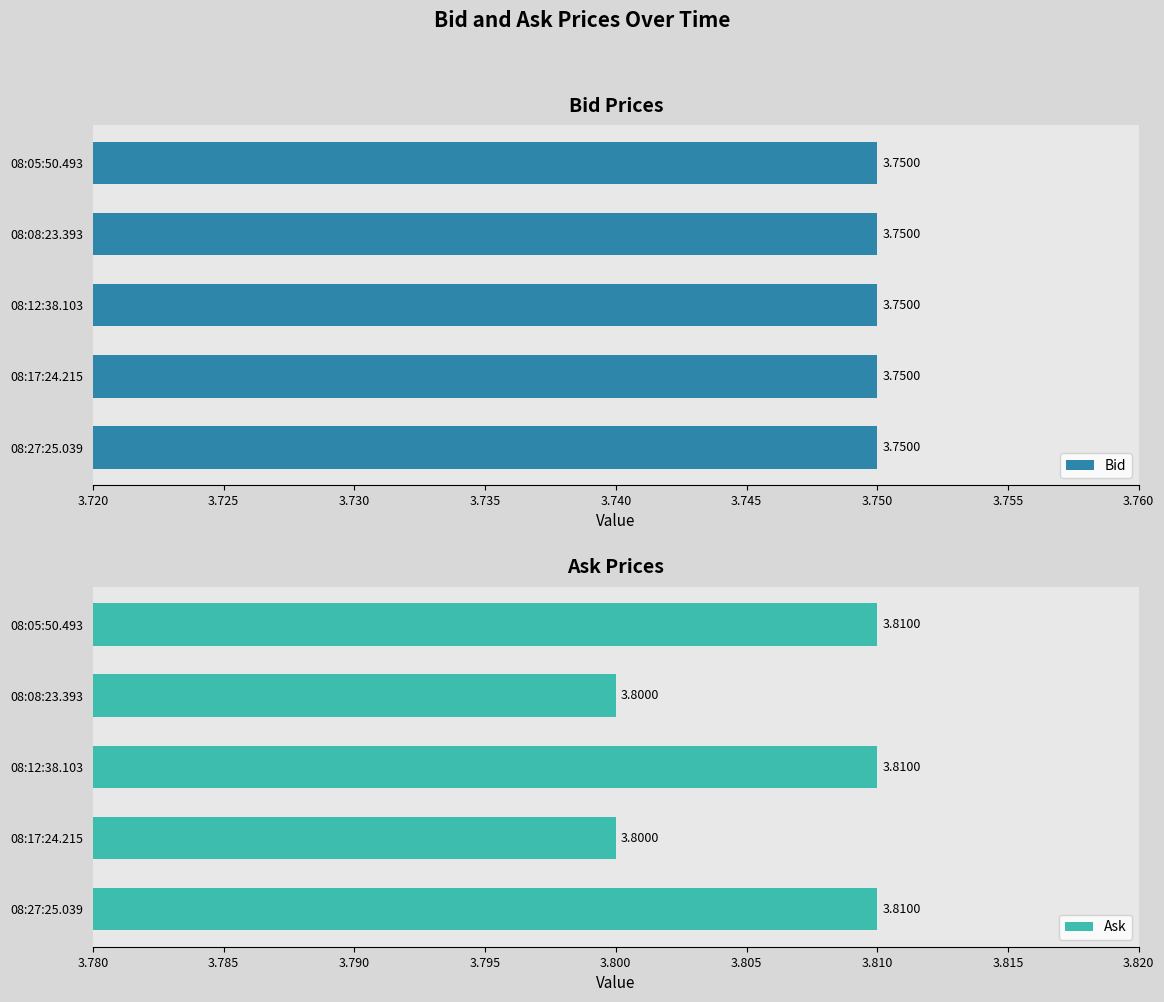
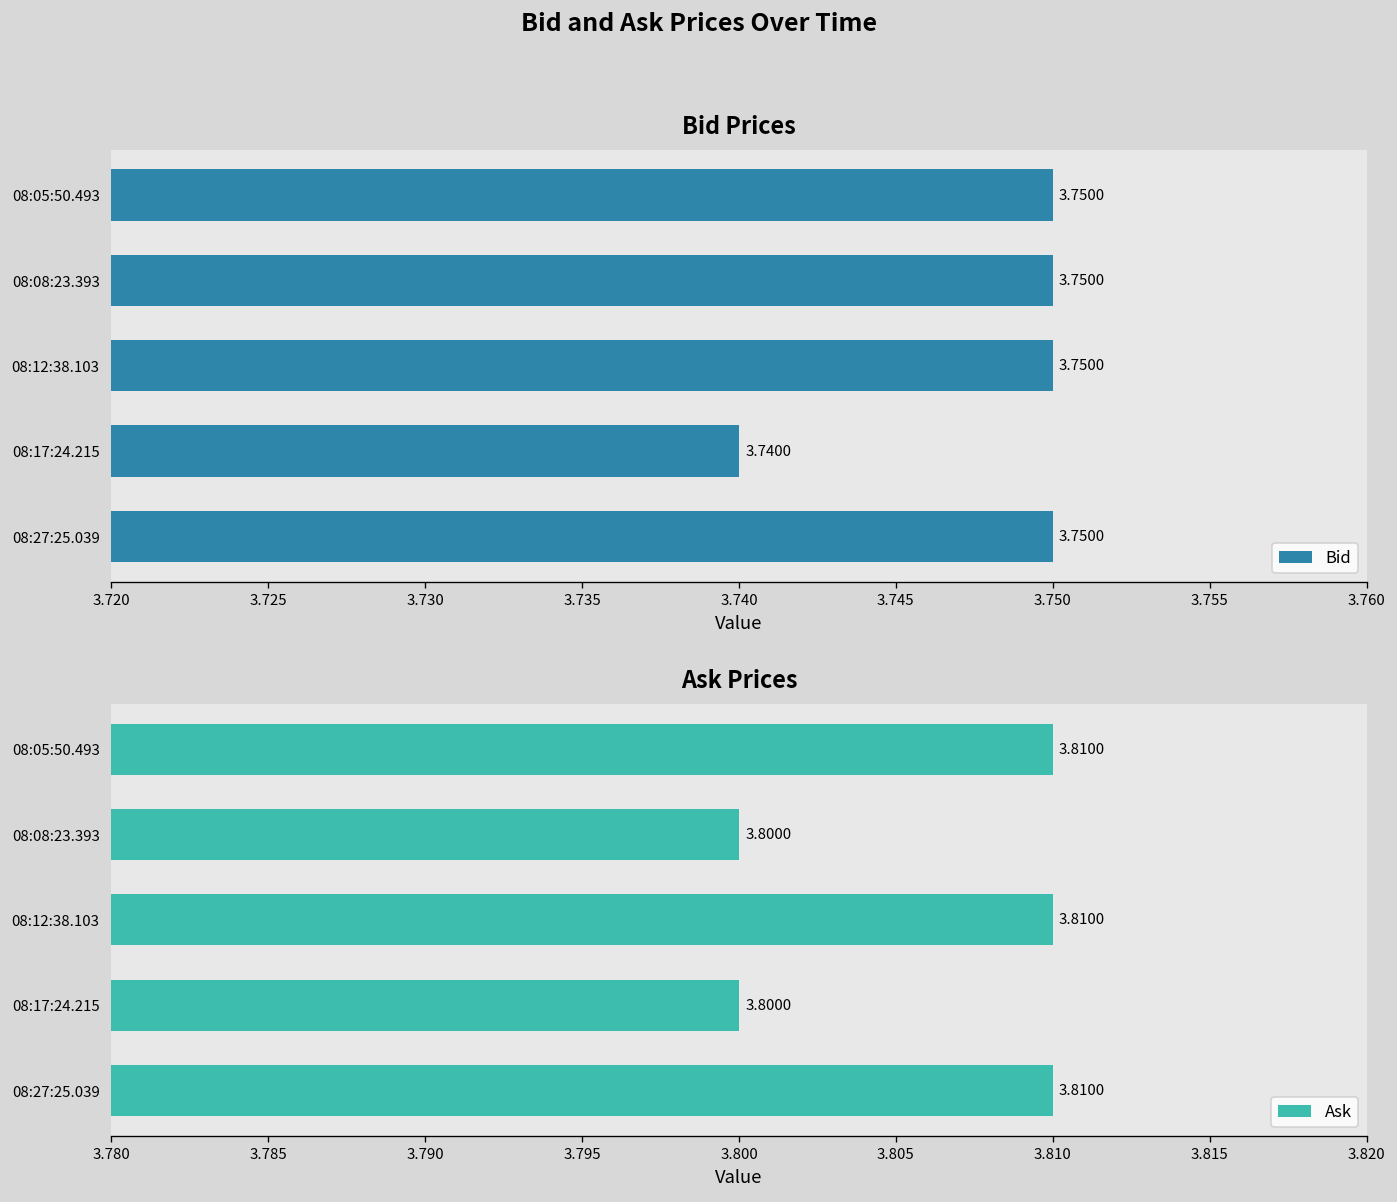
Bid Prices, 08:17:24.215: 3.7500 -> 3.7400
